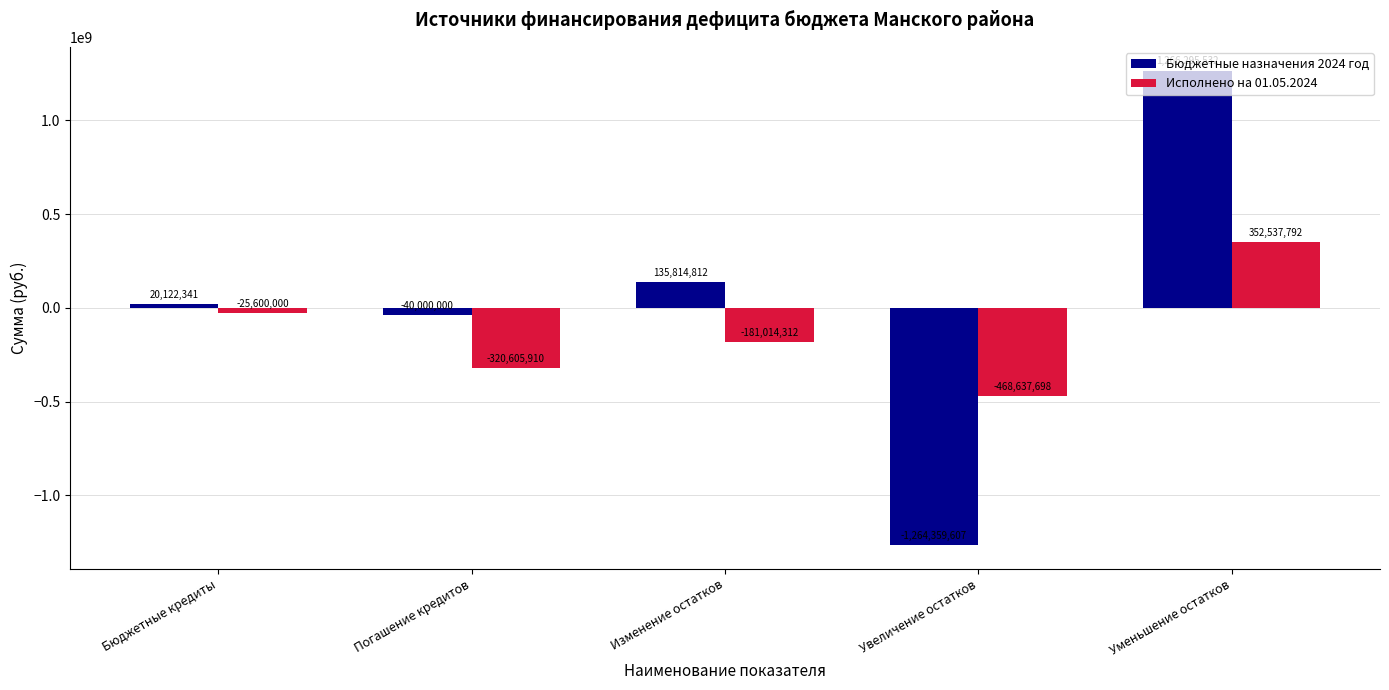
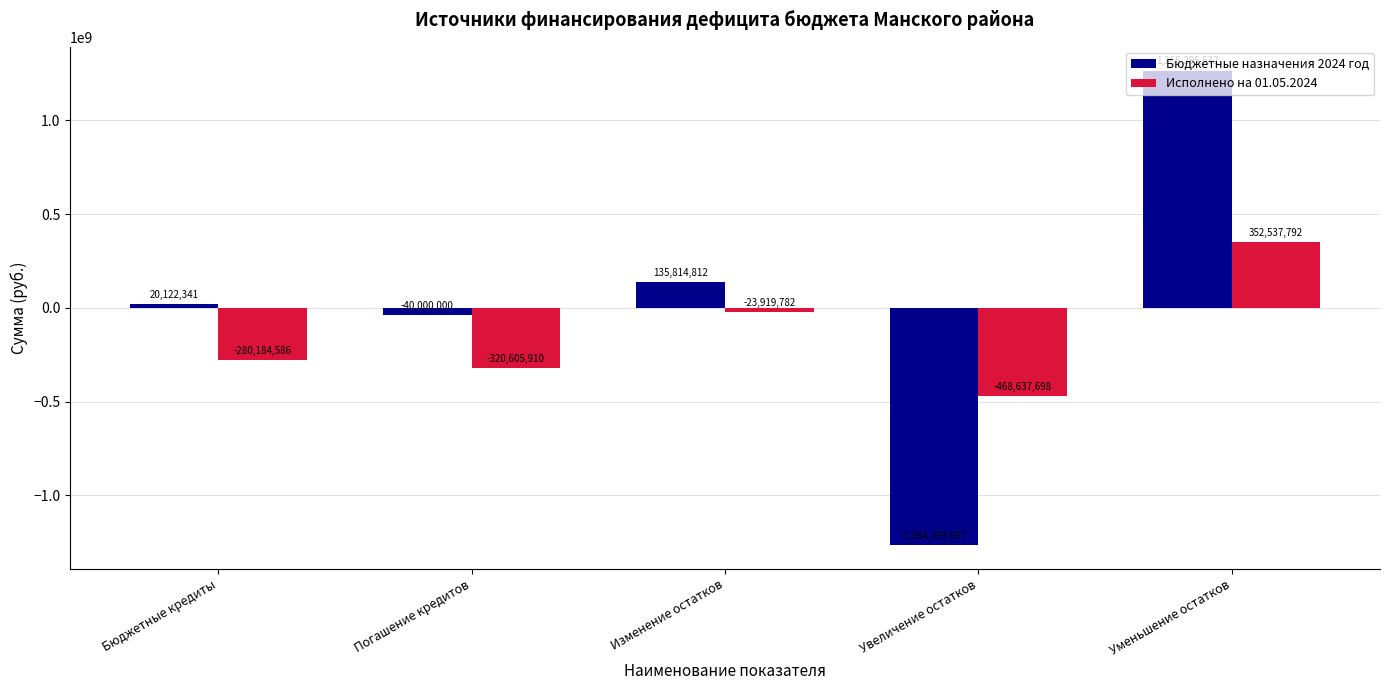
Исполнено на 01.05.2024, Бюджетные кредиты: -25,600,000 -> -280,184,586
Исполнено на 01.05.2024, Изменение остатков: -181,014,312 -> -23,919,782
